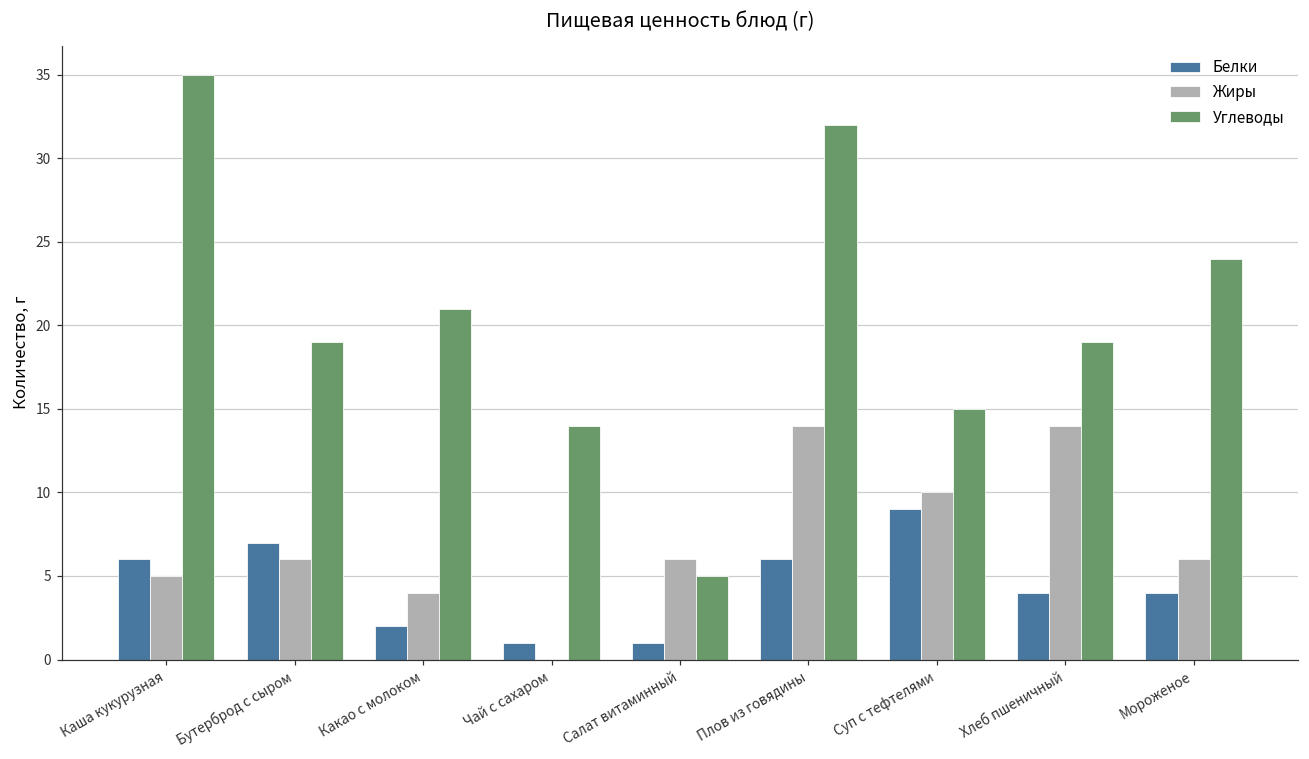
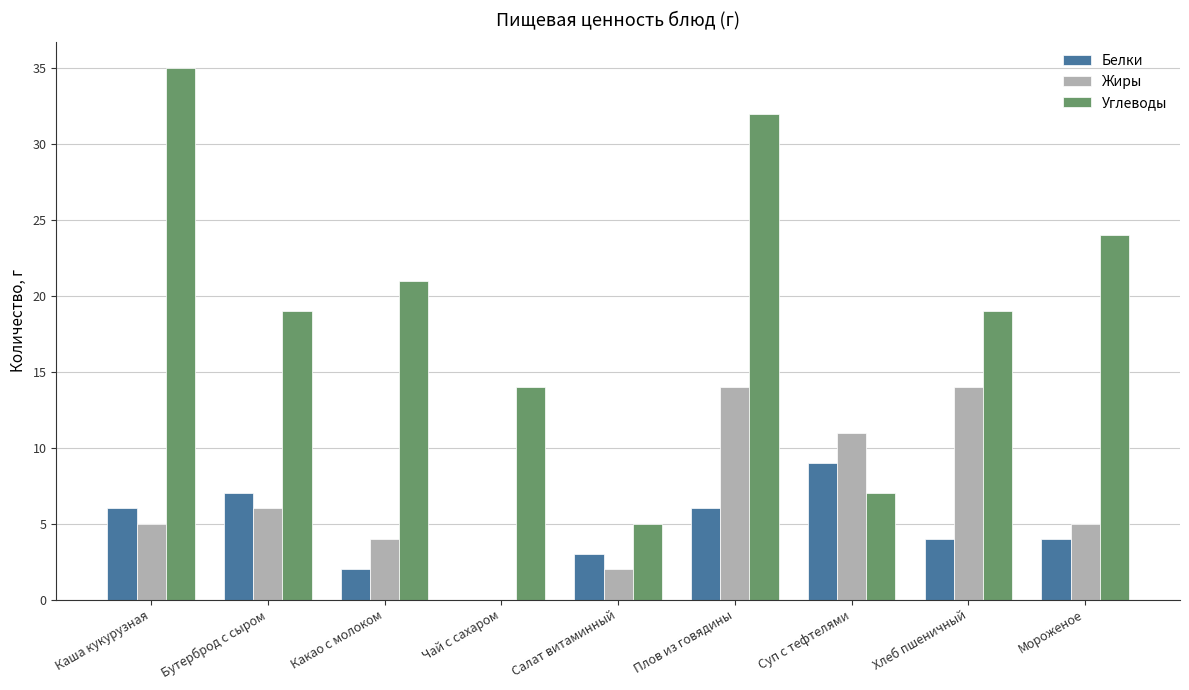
Белки, Чай с сахаром: 1 -> 0
Белки, Салат витаминный: 1 -> 3
Жиры, Салат витаминный: 6 -> 2
Жиры, Суп с тефтелями: 10 -> 11
Углеводы, Суп с тефтелями: 15 -> 7
Жиры, Мороженое: 6 -> 5
